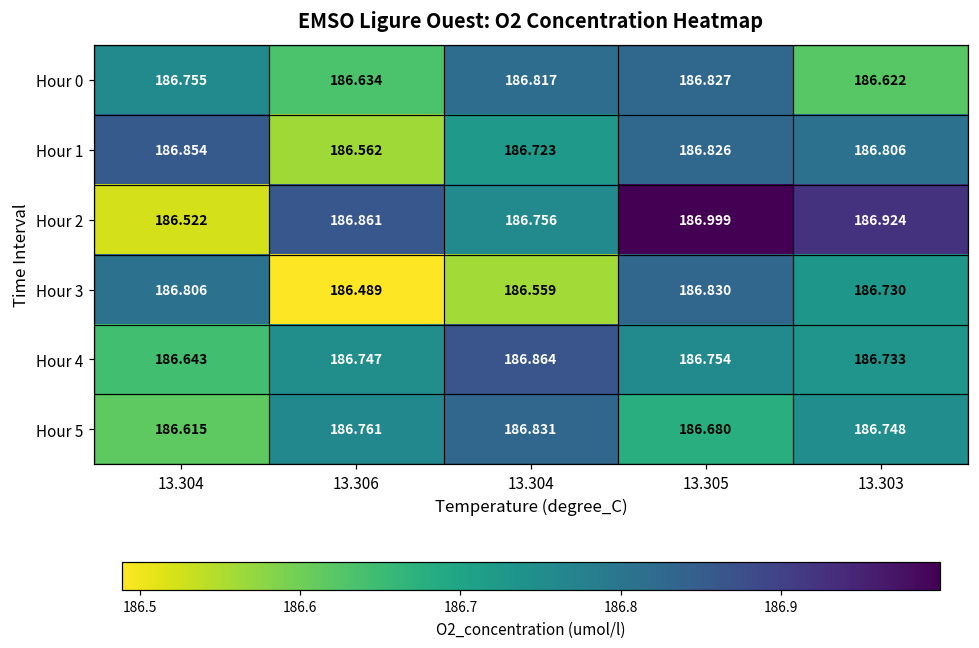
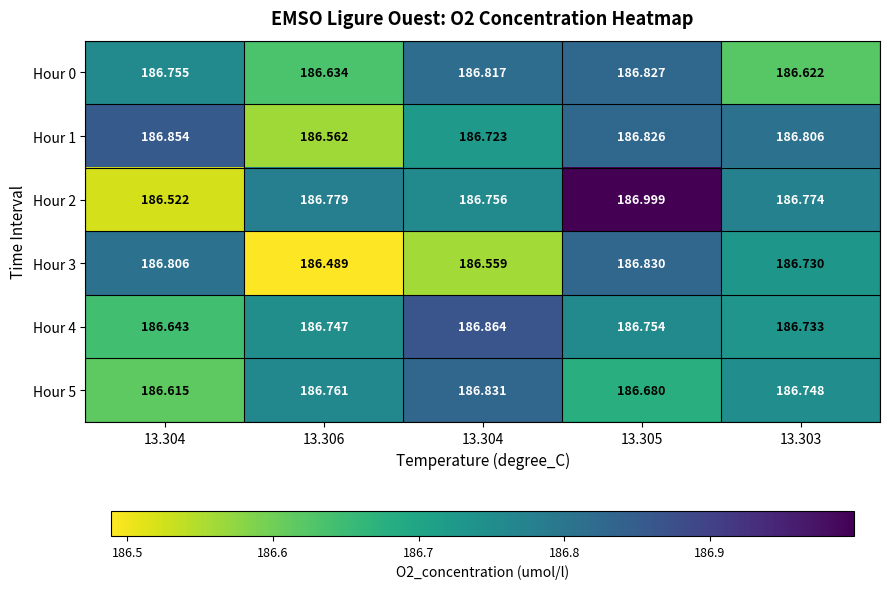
Hour 2, 13.306: 186.861 -> 186.779
Hour 2, 13.303: 186.924 -> 186.774
